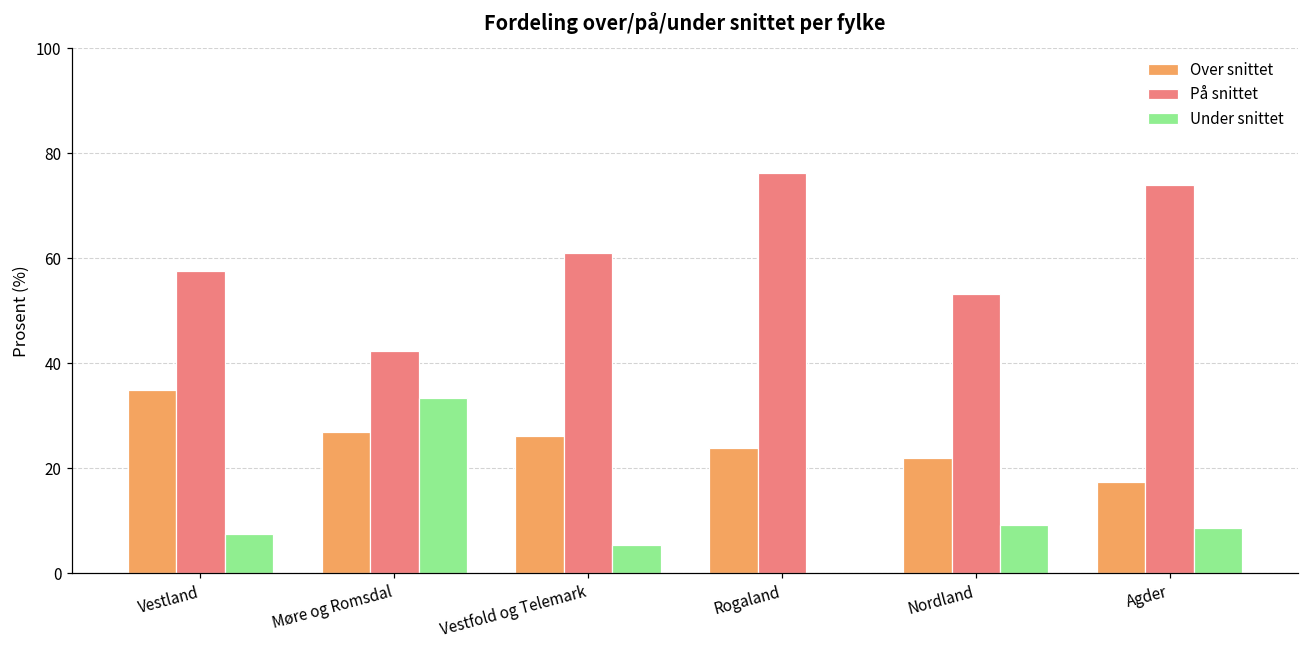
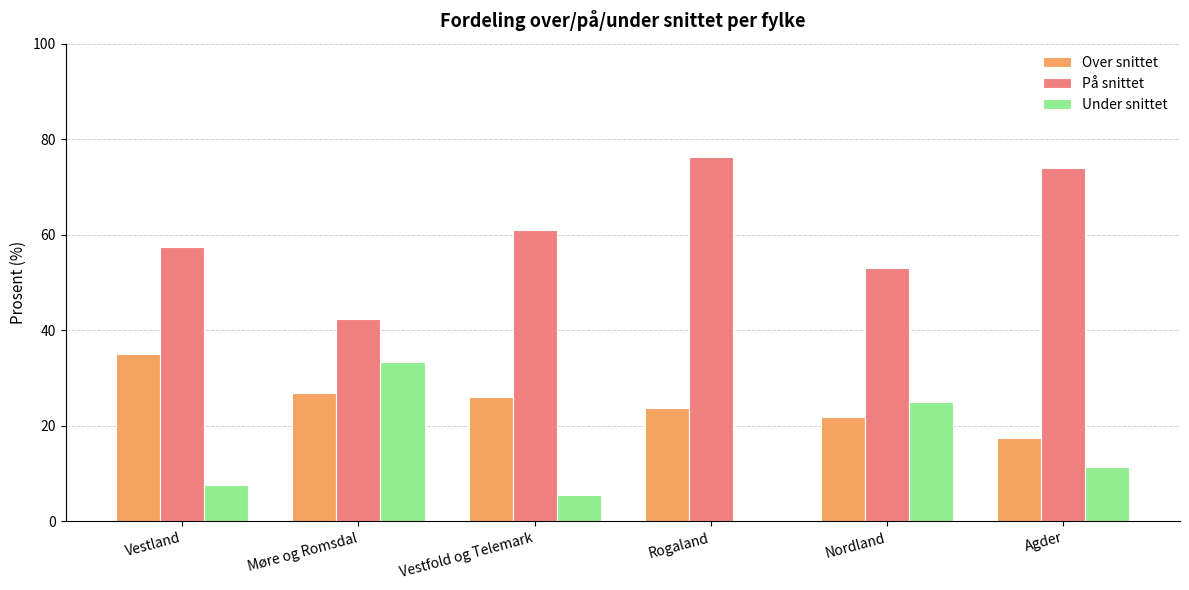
Under snittet, Nordland: 9 -> 25
Under snittet, Agder: 9 -> 11
